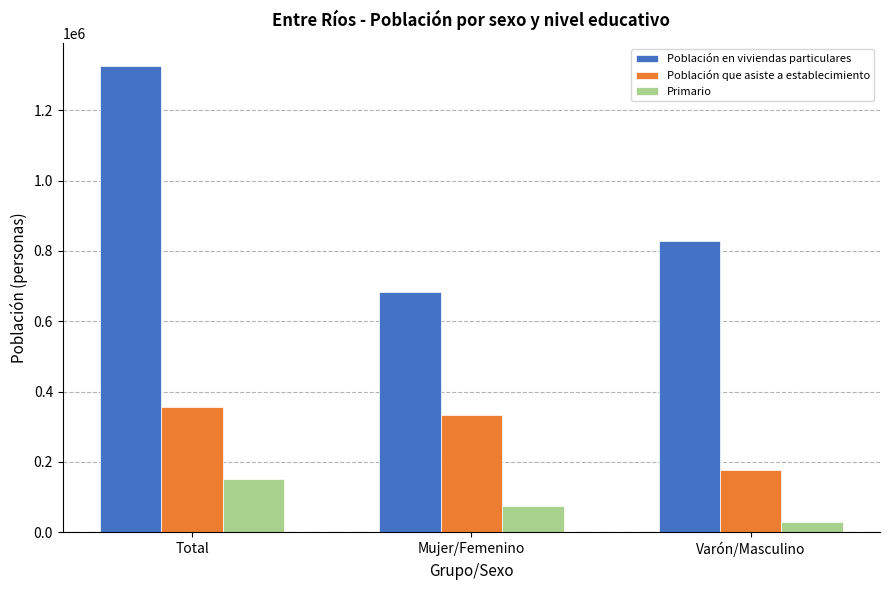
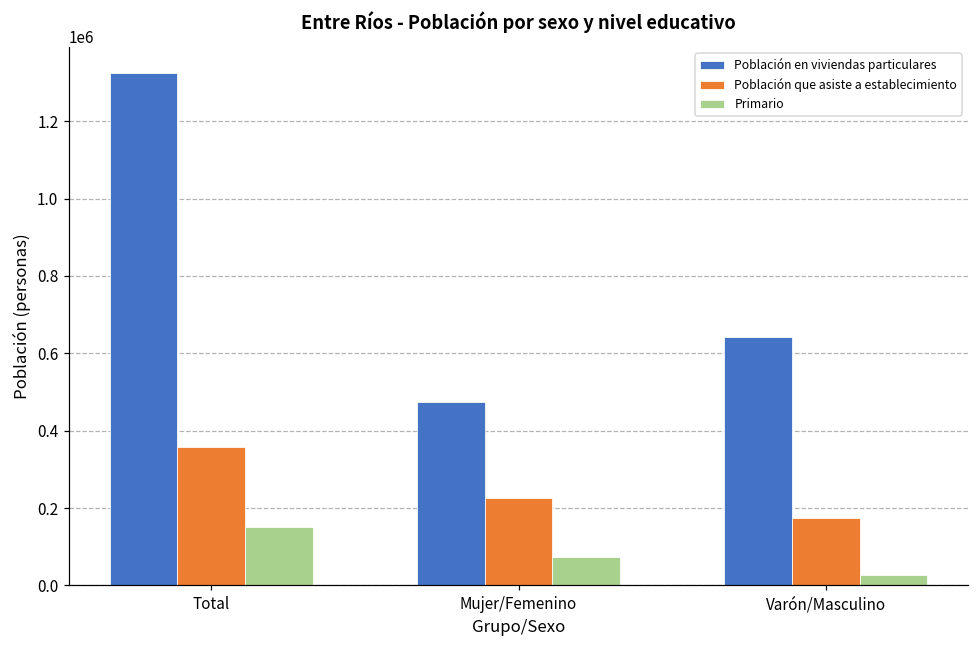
Población en viviendas particulares, Mujer/Femenino: 680000 -> 470000
Población que asiste a establecimiento, Mujer/Femenino: 330000 -> 230000
Población en viviendas particulares, Varón/Masculino: 830000 -> 640000
